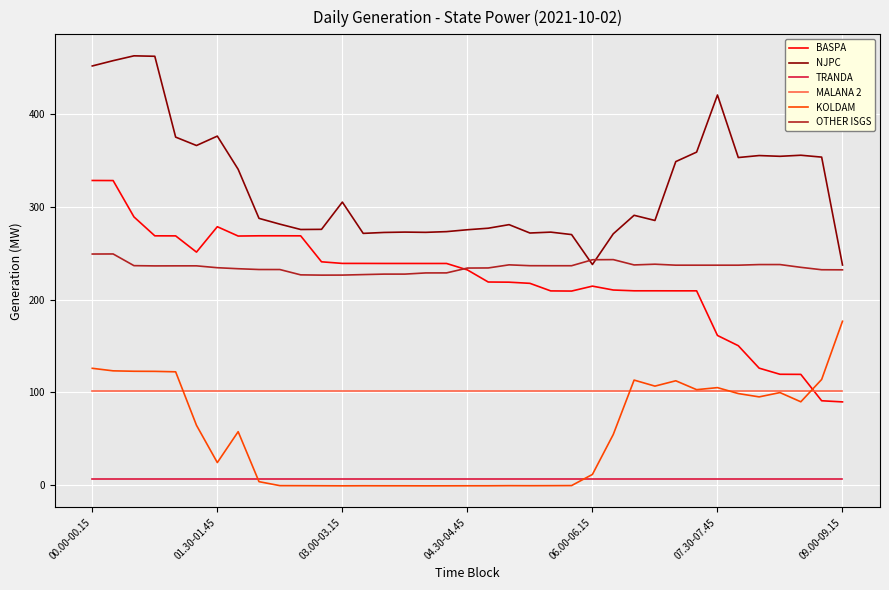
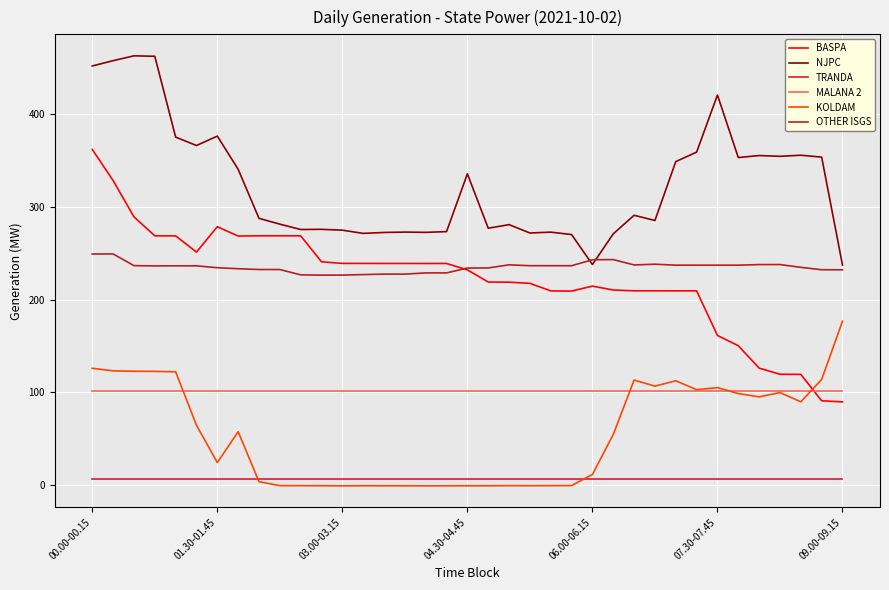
BASPA, 00.00-00.15: 330 -> 360
NJPC, 03.00-03.15: 310 -> 270
NJPC, 04.30-04.45: 280 -> 340
